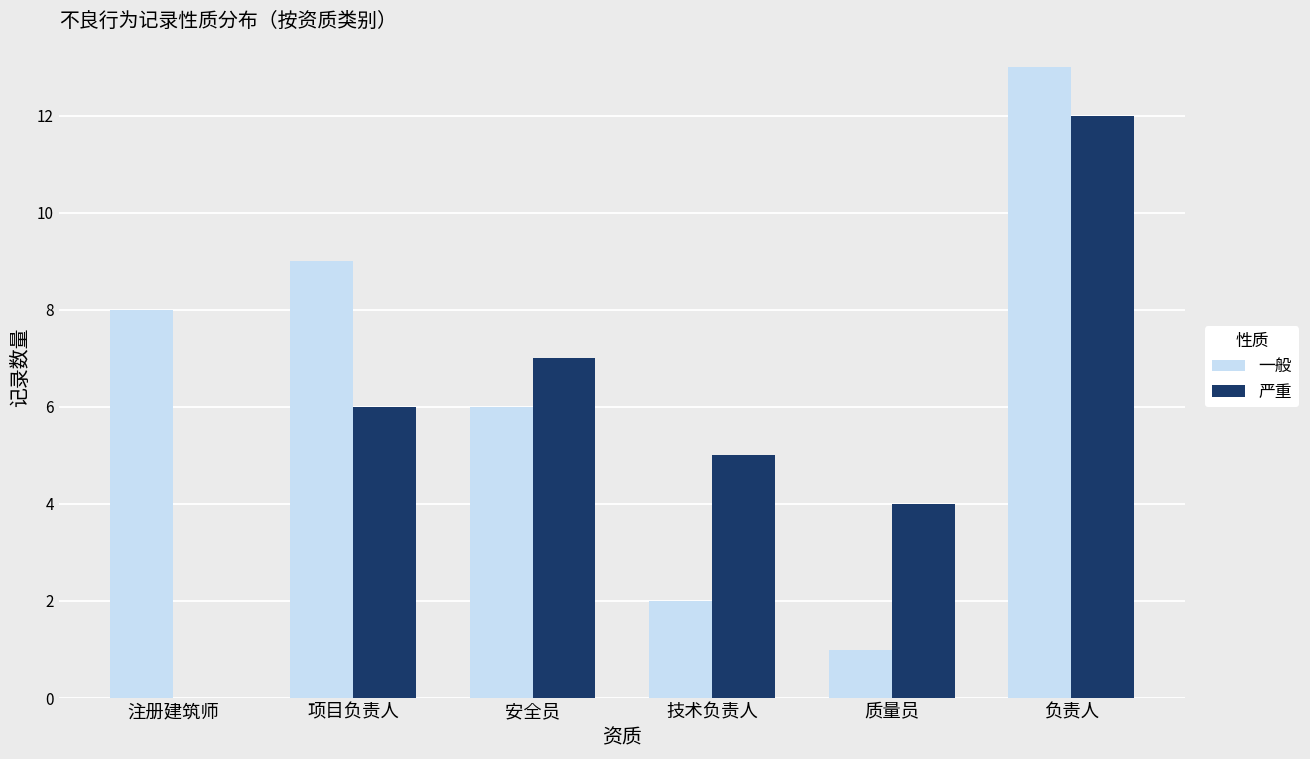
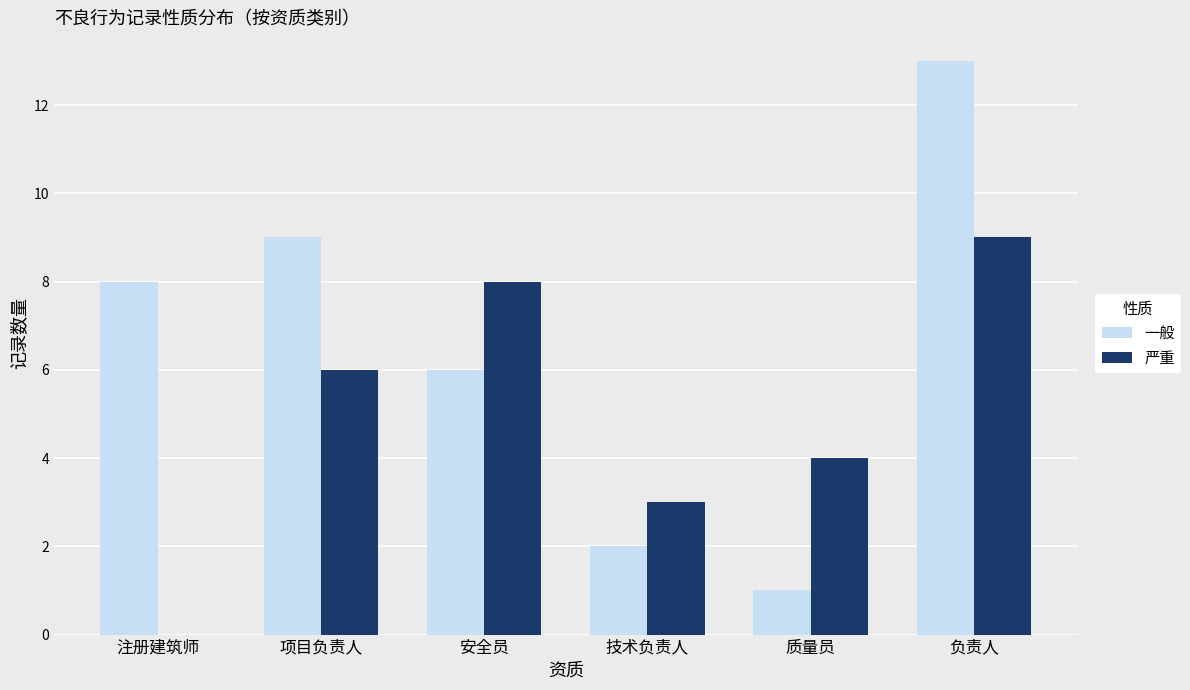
严重, 安全员: 7 -> 8
严重, 技术负责人: 5 -> 3
严重, 负责人: 12 -> 9
